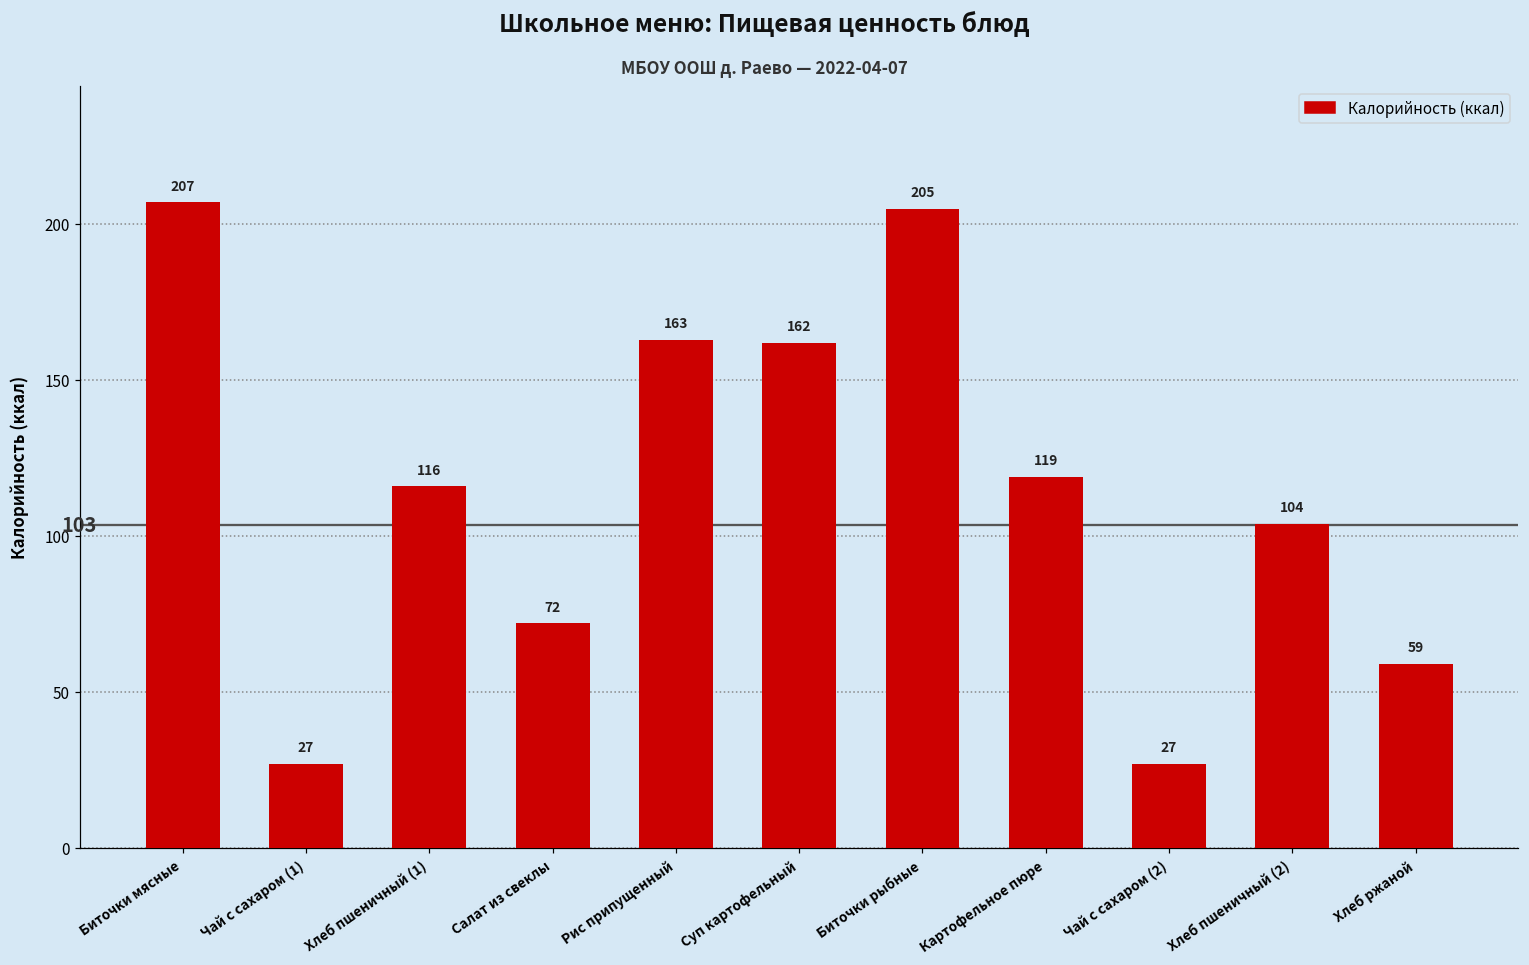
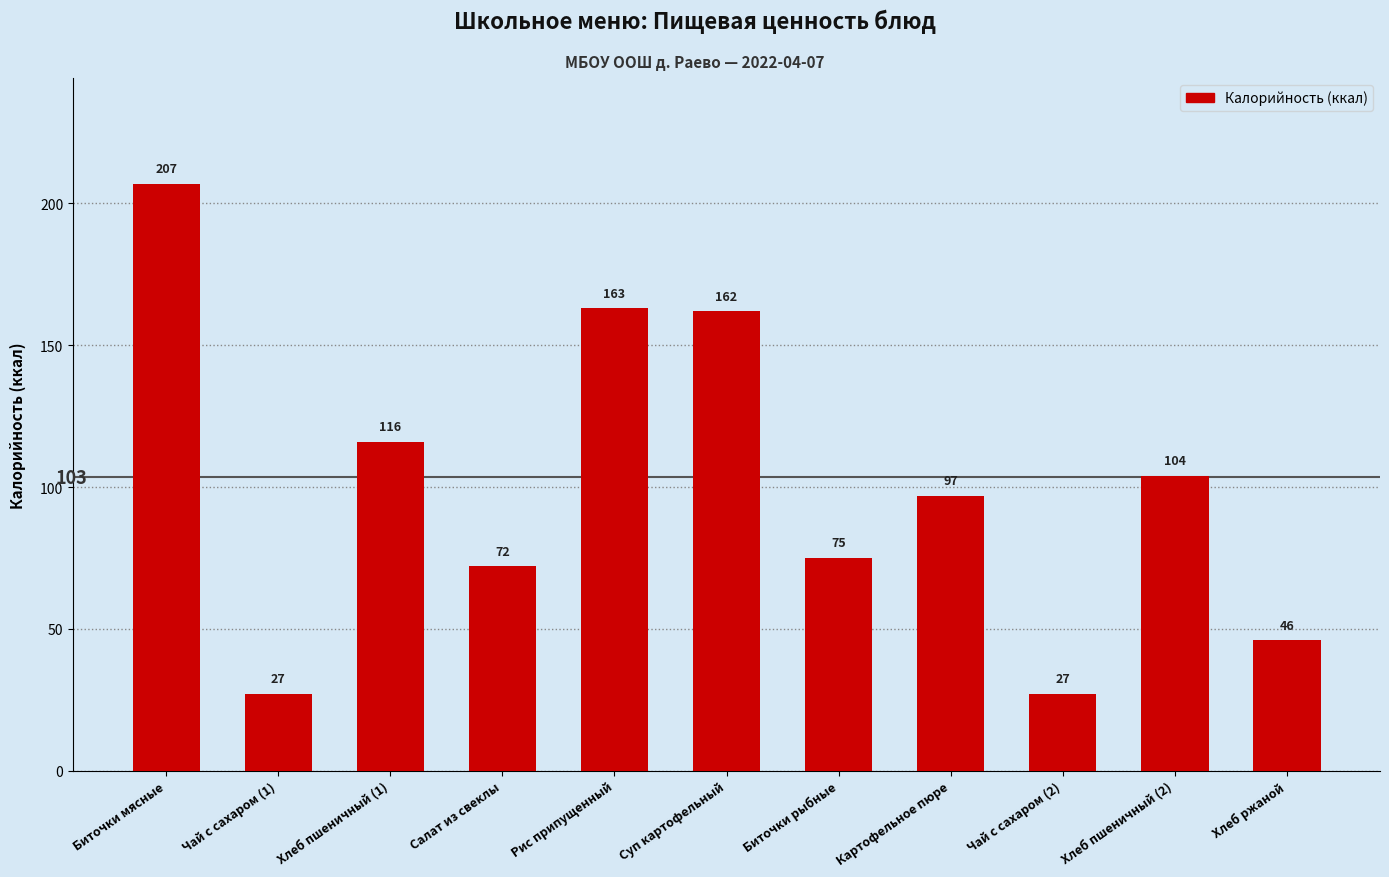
Биточки рыбные: 205 -> 75
Картофельное пюре: 119 -> 97
Хлеб ржаной: 59 -> 46
